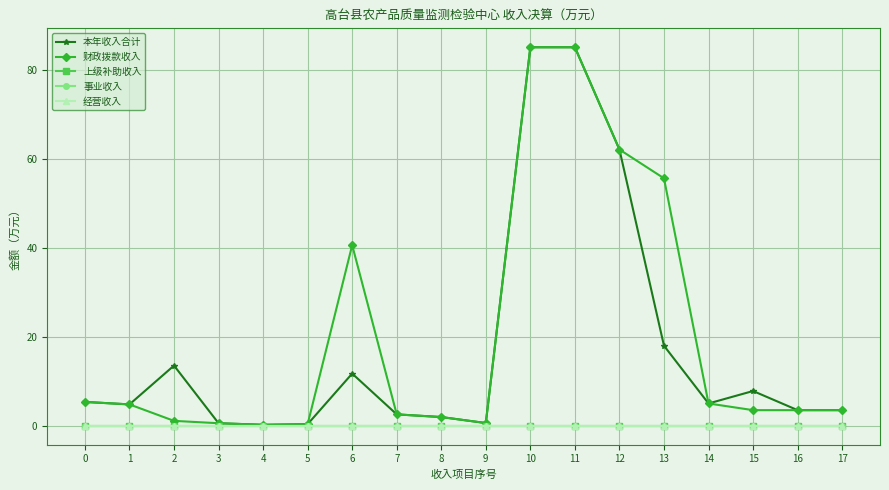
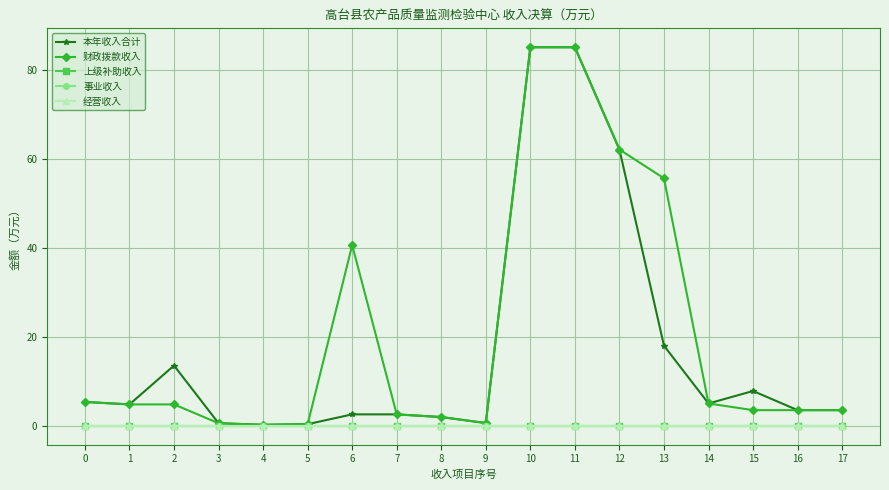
财政拨款收入, 2: 1 -> 5
本年收入合计, 6: 12 -> 3
